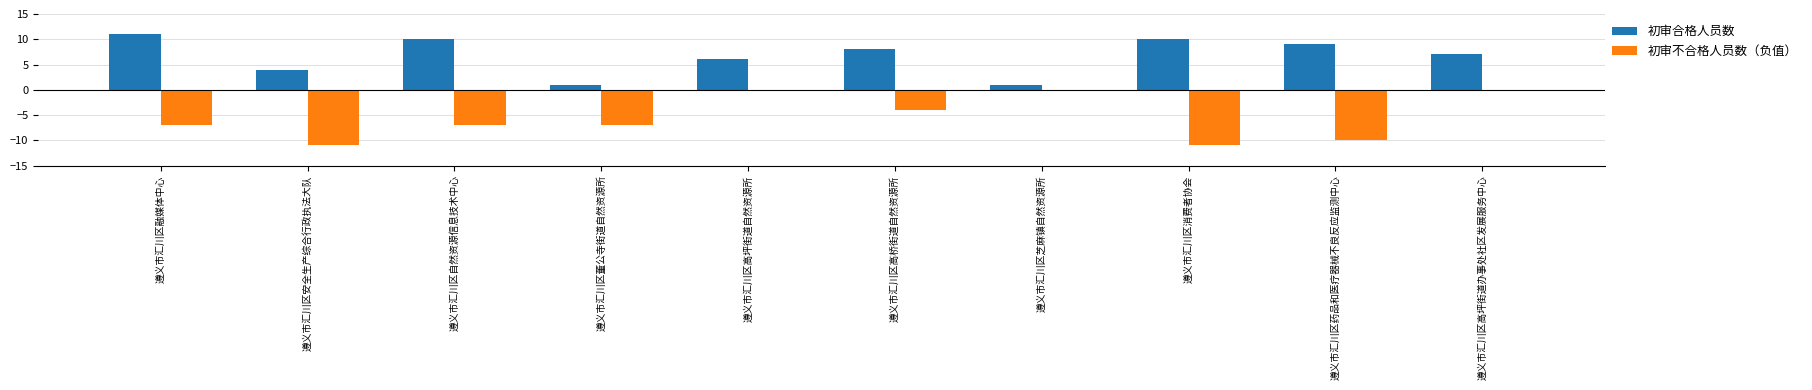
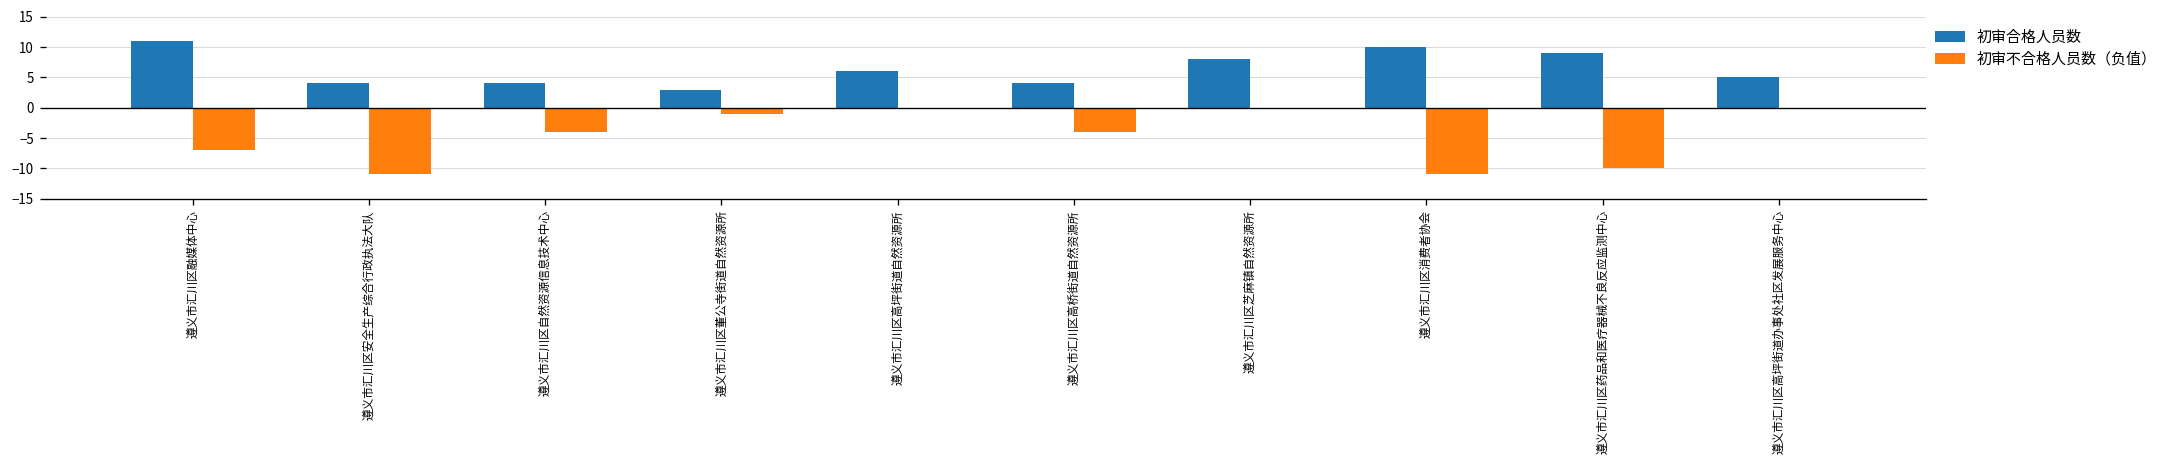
初审合格人员数, 遵义市汇川区自然资源信息技术中心: 10 -> 4
初审不合格人员数（负值）, 遵义市汇川区自然资源信息技术中心: -7 -> -4
初审合格人员数, 遵义市汇川区董公寺街道自然资源所: 1 -> 3
初审不合格人员数（负值）, 遵义市汇川区董公寺街道自然资源所: -7 -> -1
初审合格人员数, 遵义市汇川区高桥街道自然资源所: 8 -> 4
初审合格人员数, 遵义市汇川区芝麻镇自然资源所: 1 -> 8
初审合格人员数, 遵义市汇川区高坪街道办事处社区发展服务中心: 7 -> 5
